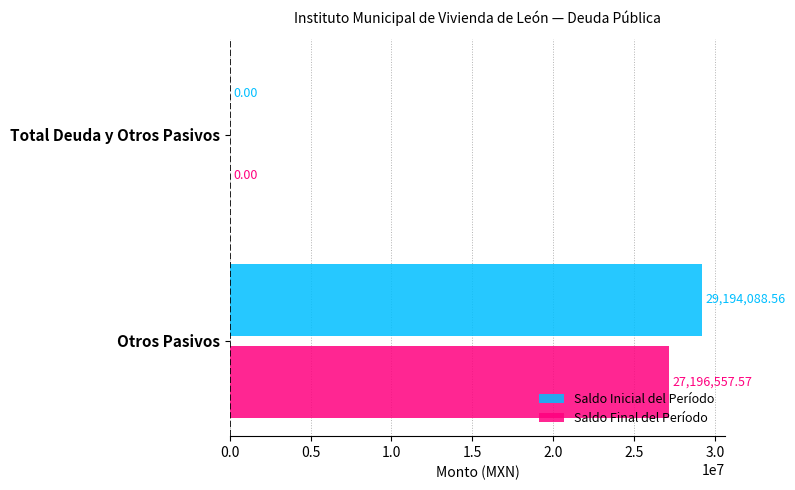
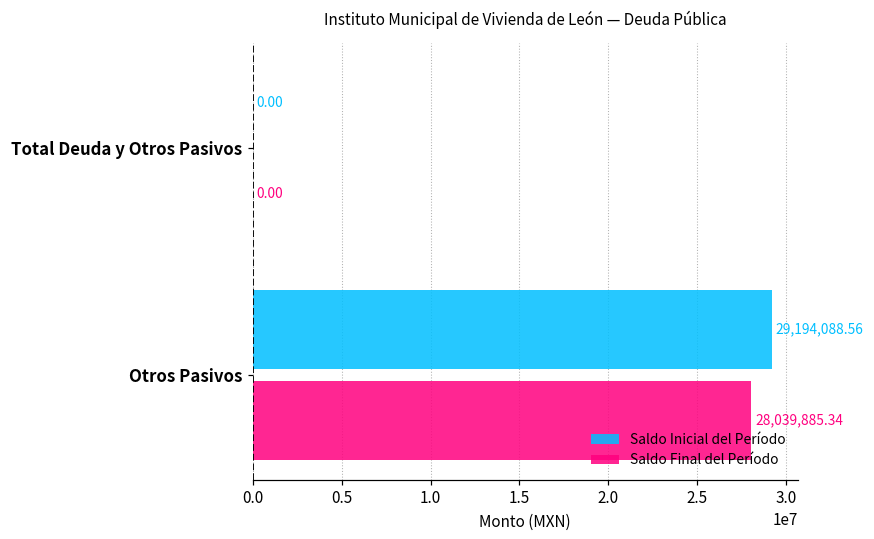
Saldo Final del Período, Otros Pasivos: 27,196,557.57 -> 28,039,885.34
